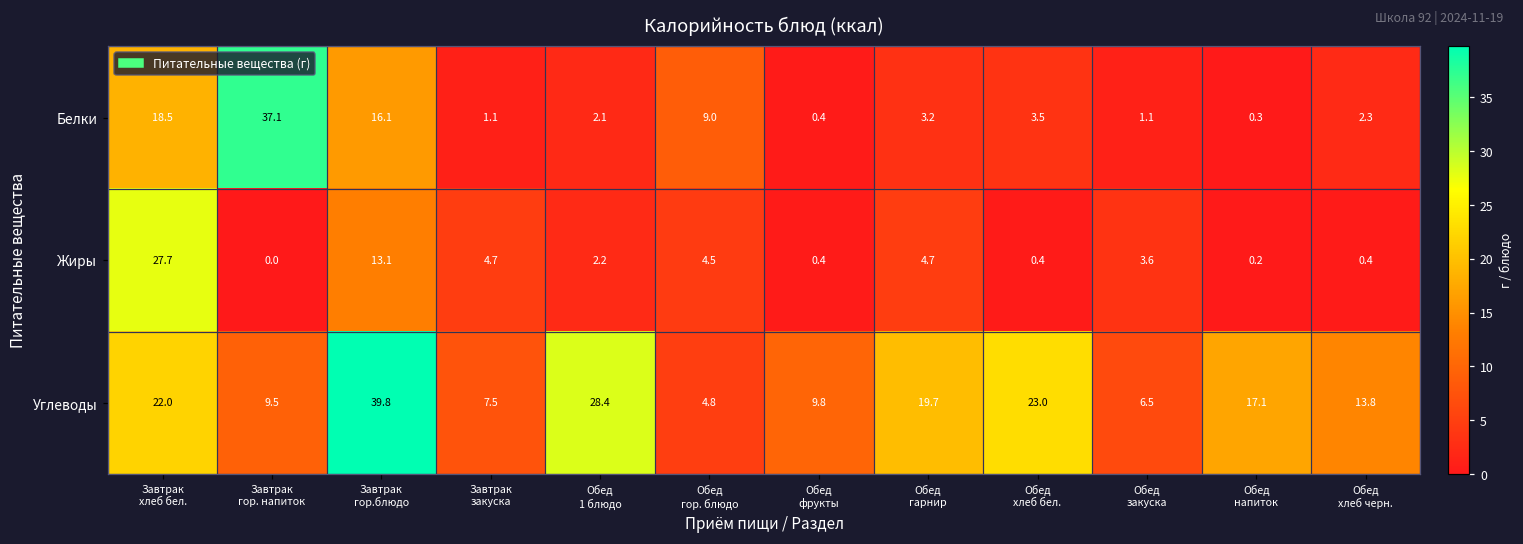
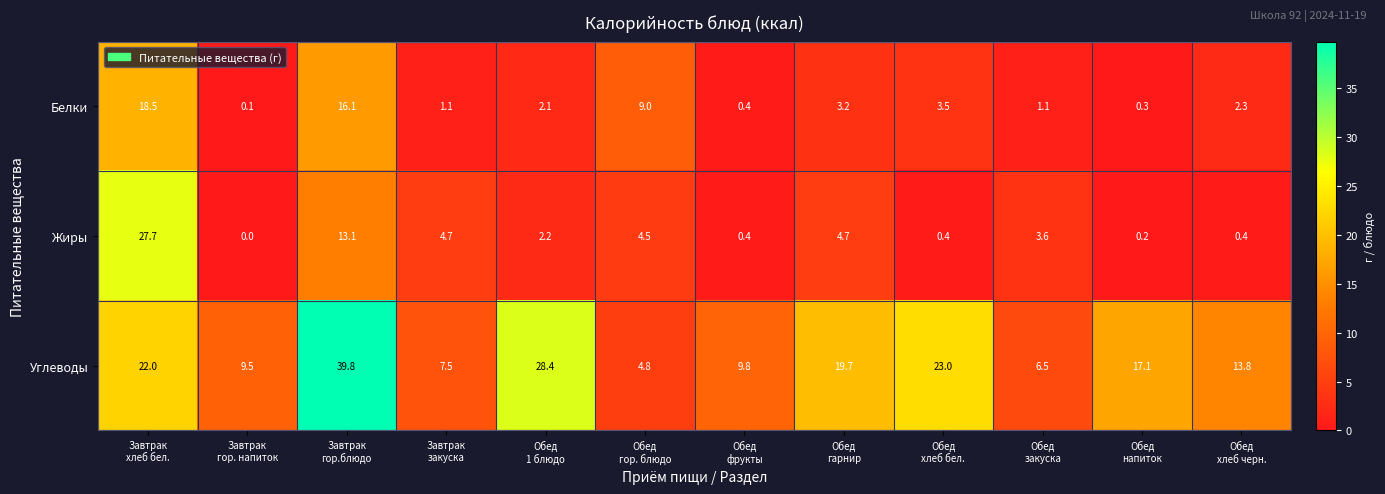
Белки, Завтрак гор. напиток: 37.1 -> 0.1
